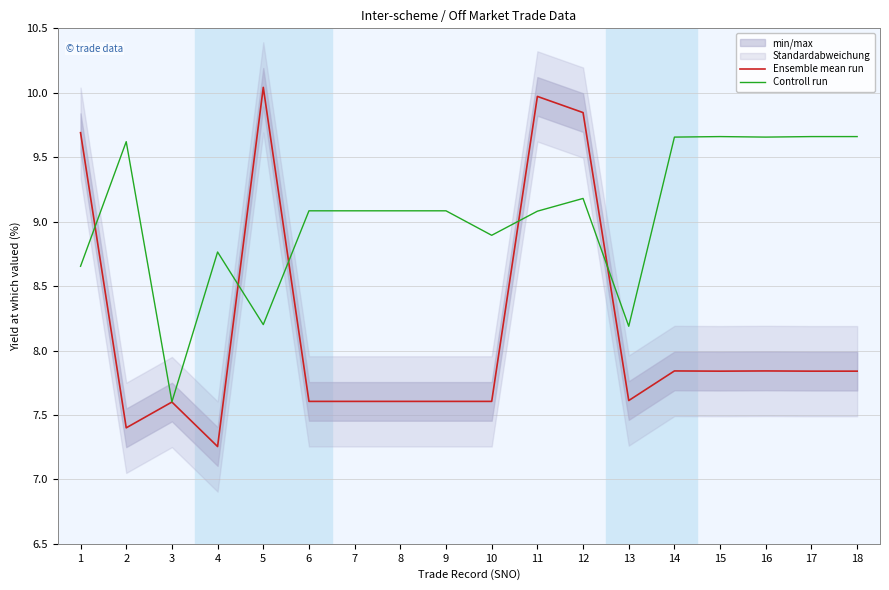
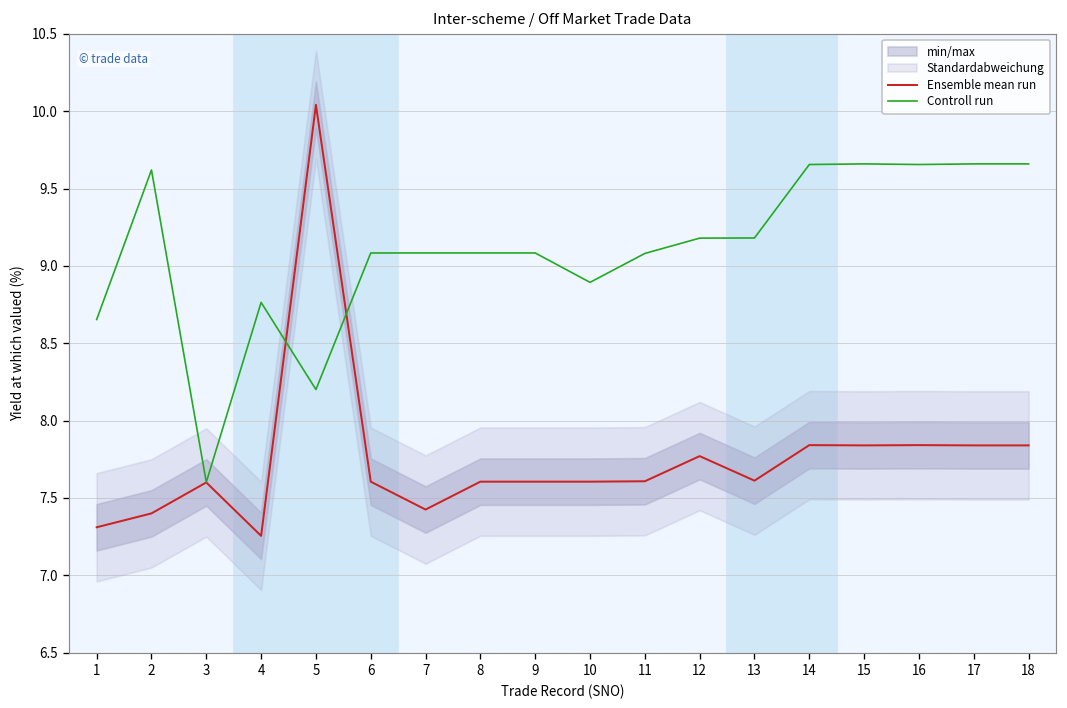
Ensemble mean run, 1: 9.69 -> 7.31
Ensemble mean run, 7: 7.61 -> 7.42
Ensemble mean run, 11: 9.97 -> 7.61
Ensemble mean run, 12: 9.85 -> 7.77
Controll run, 13: 8.19 -> 9.18
